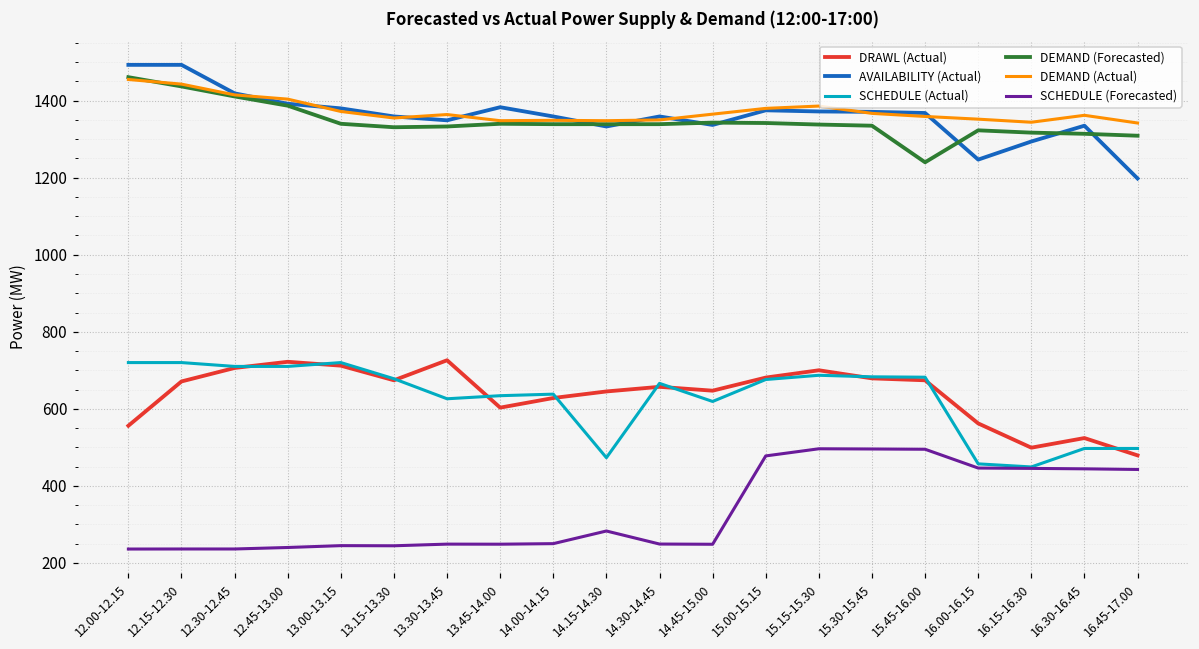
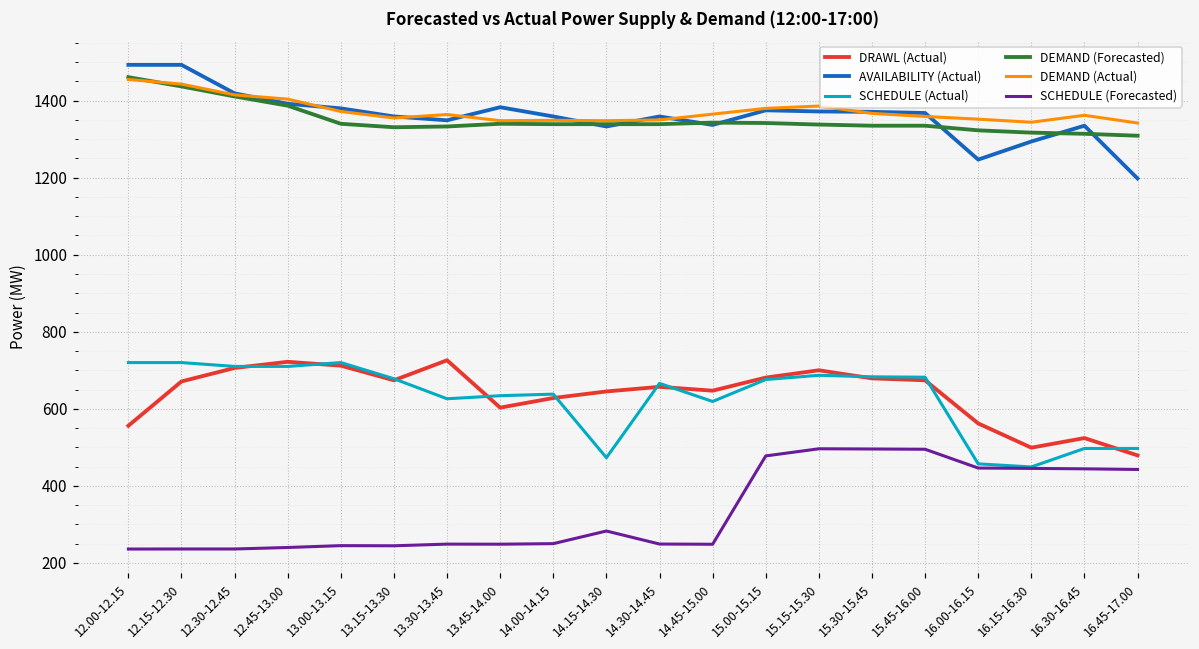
DEMAND (Forecasted), 15.45-16.00: 1240 -> 1340
